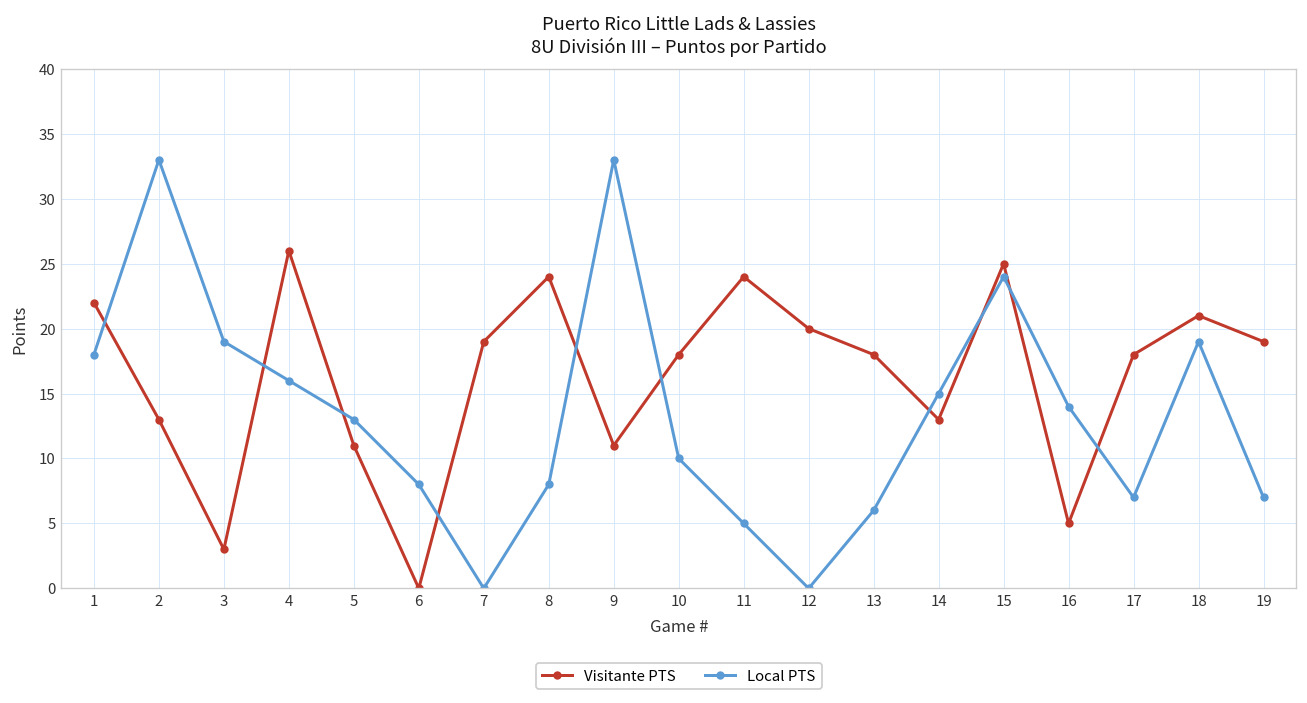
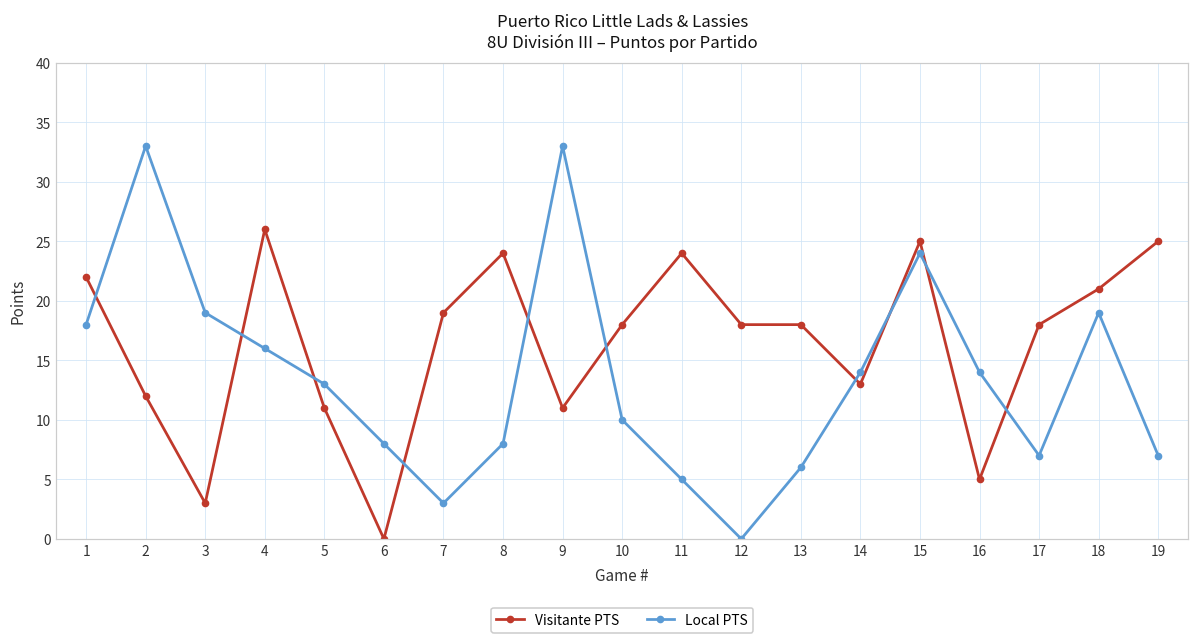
Visitante PTS, 2: 13 -> 12
Local PTS, 7: 0 -> 3
Visitante PTS, 12: 20 -> 18
Local PTS, 14: 15 -> 14
Visitante PTS, 19: 19 -> 25
